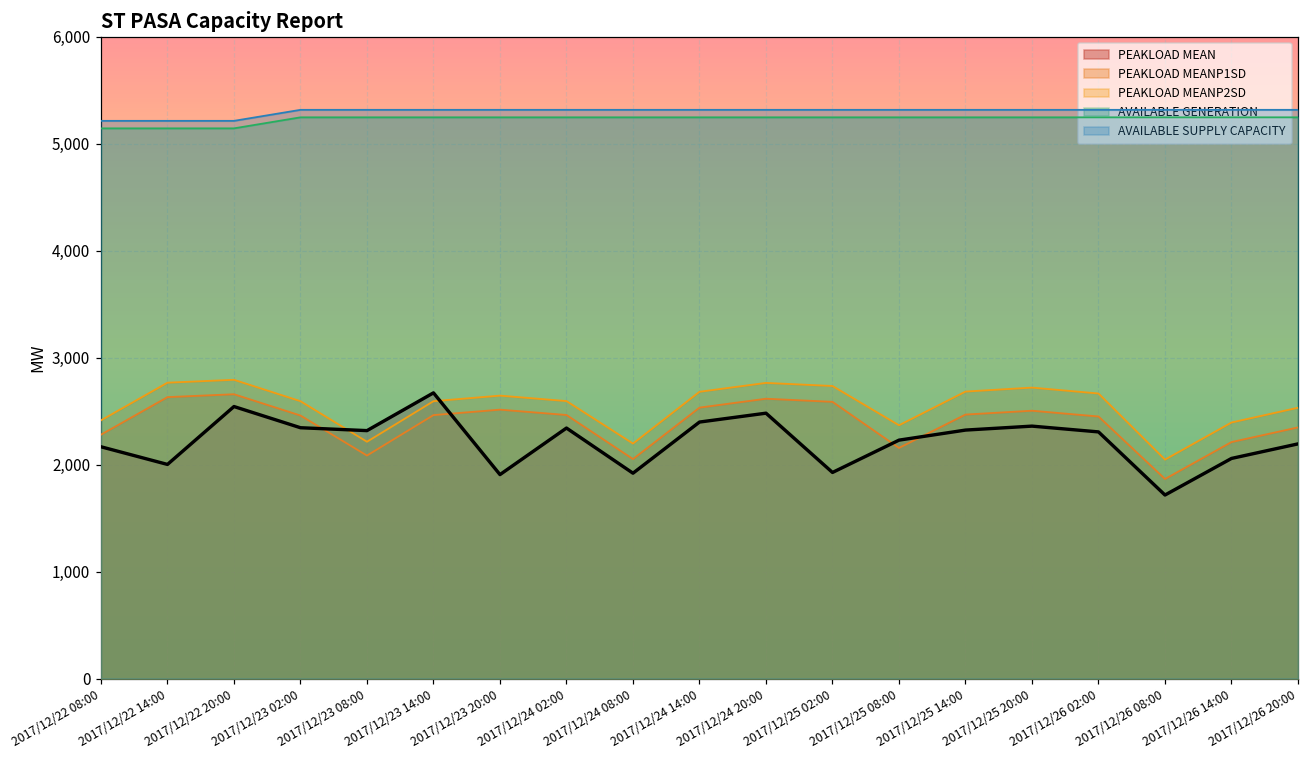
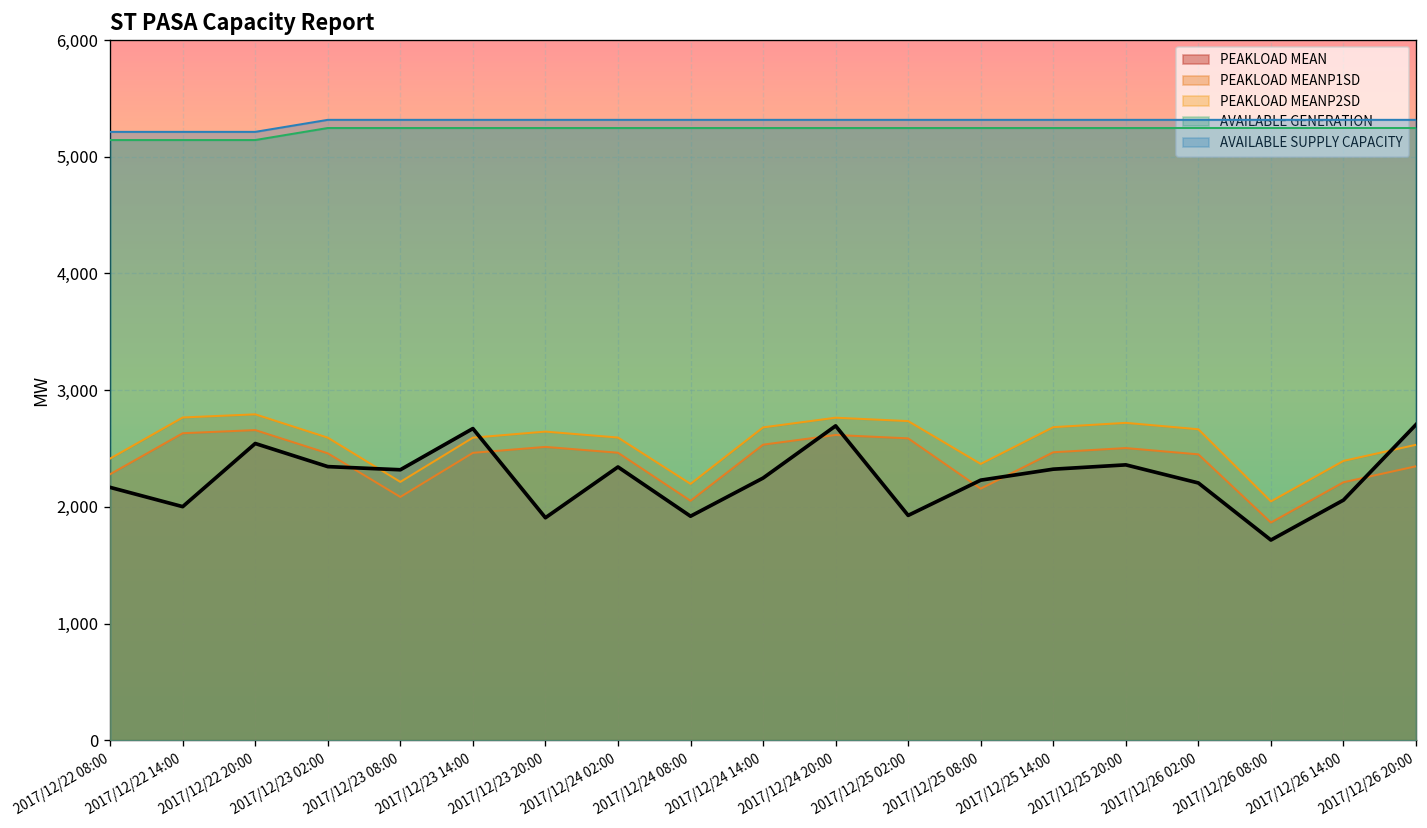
PEAKLOAD MEAN, 2017/12/24 14:00: 2,400 -> 2,200
PEAKLOAD MEAN, 2017/12/24 20:00: 2,500 -> 2,700
PEAKLOAD MEAN, 2017/12/26 02:00: 2,300 -> 2,200
PEAKLOAD MEAN, 2017/12/26 20:00: 2,200 -> 2,700
